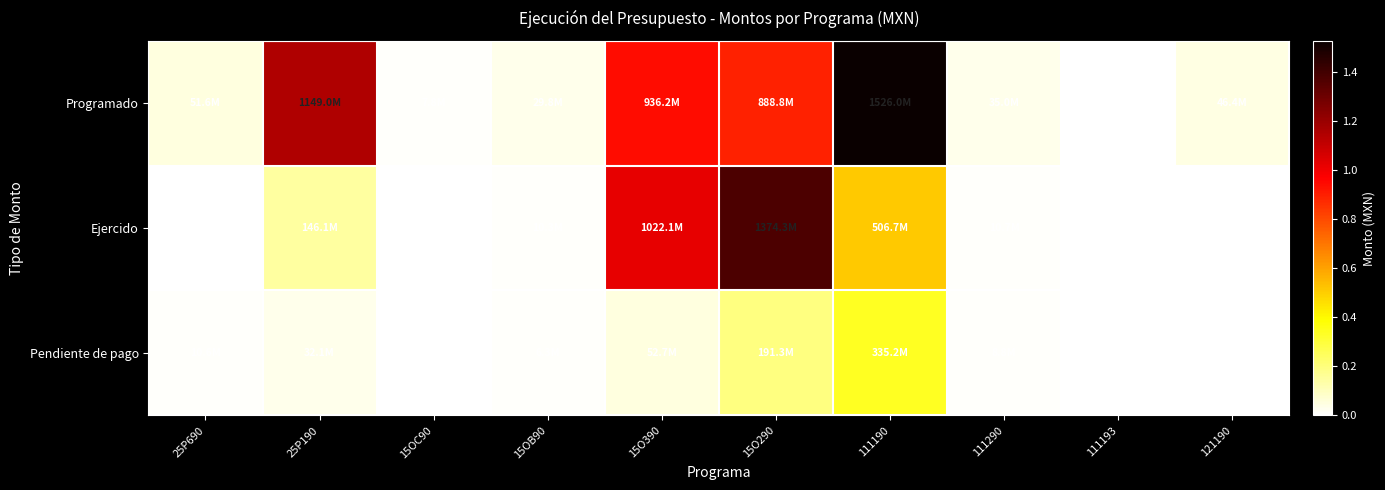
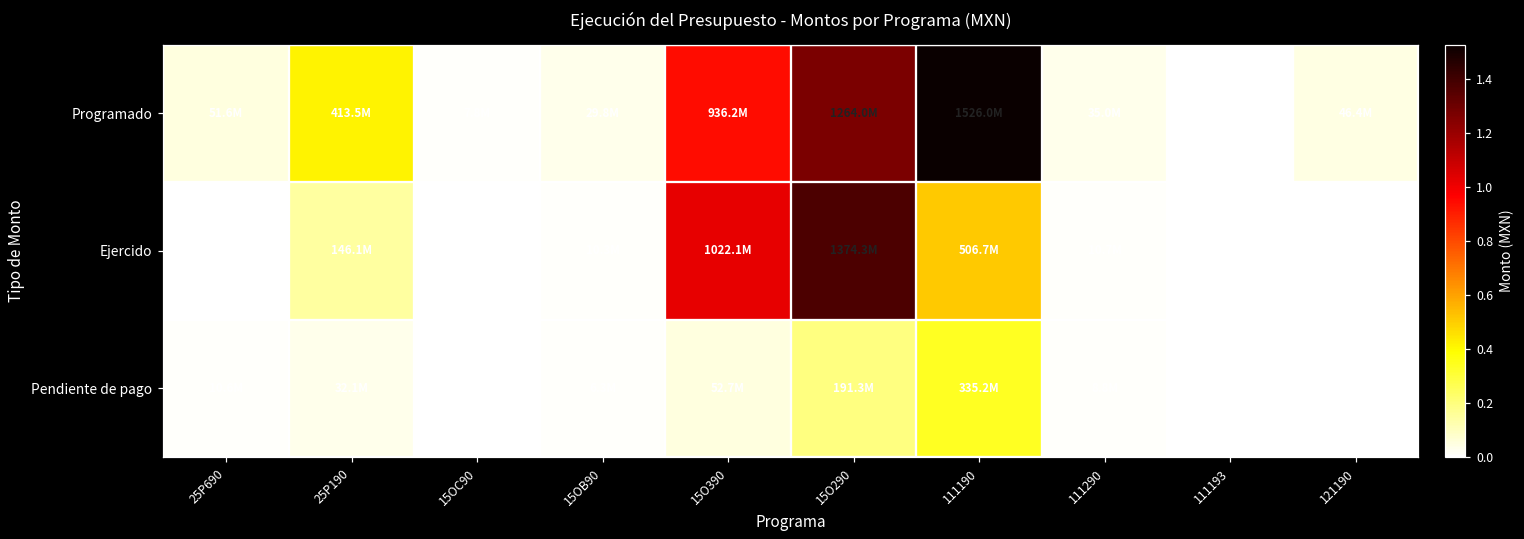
Programado, 25P190: 1149.0M -> 413.5M
Programado, 15O290: 888.8M -> 1264.0M
